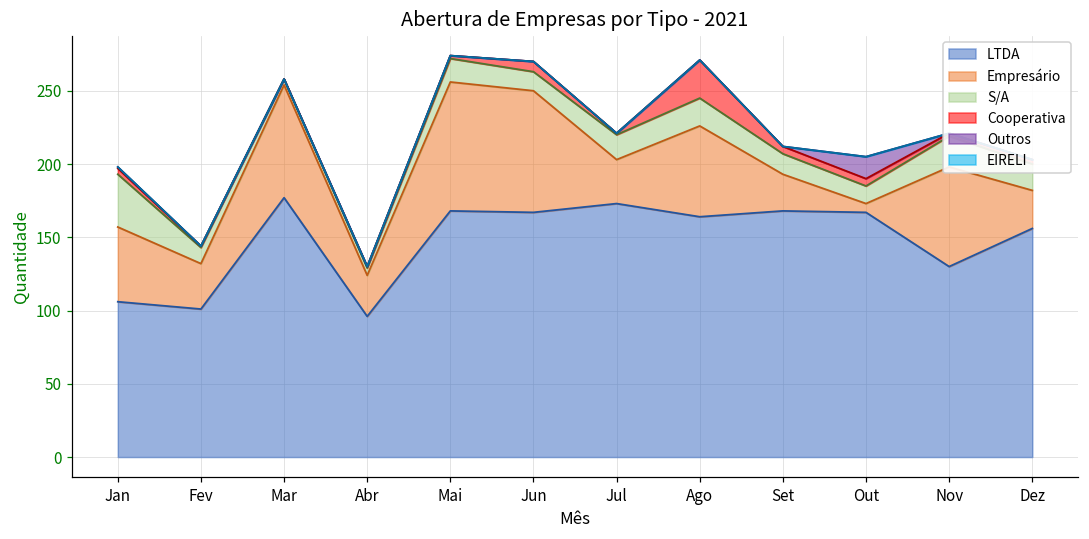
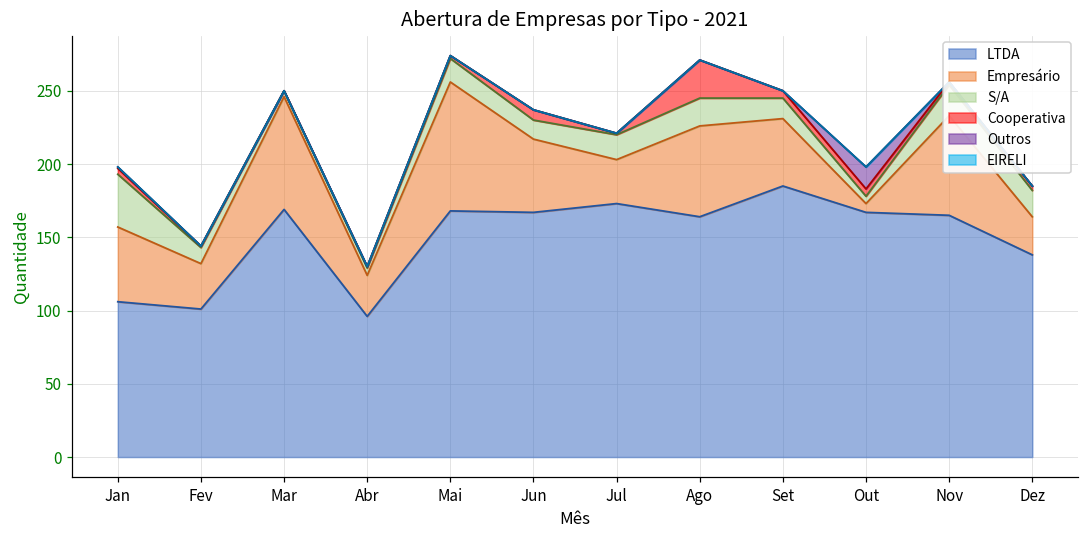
LTDA, Mar: 177 -> 169
Empresário, Jun: 83 -> 50
LTDA, Set: 168 -> 185
Empresário, Set: 25 -> 46
S/A, Out: 12 -> 5
LTDA, Nov: 130 -> 165
LTDA, Dez: 156 -> 138
